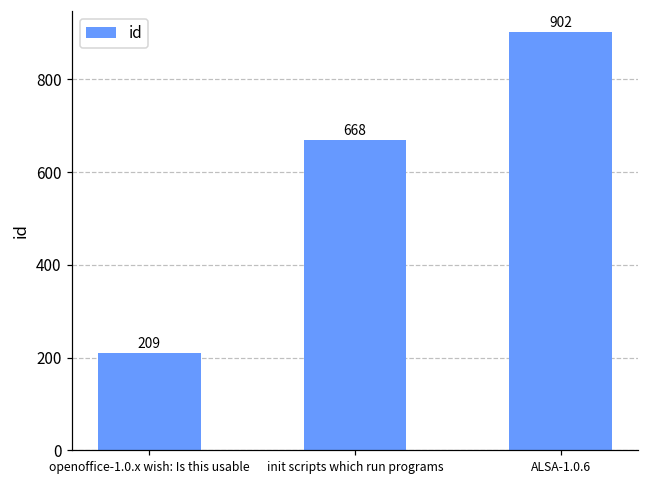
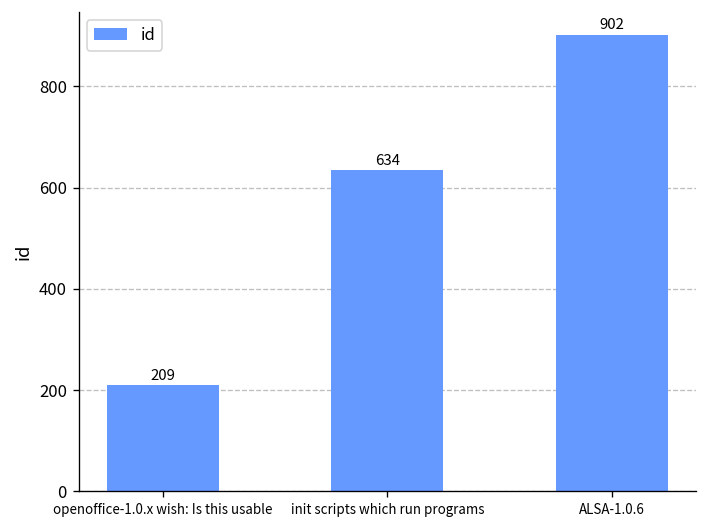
init scripts which run programs: 668 -> 634
